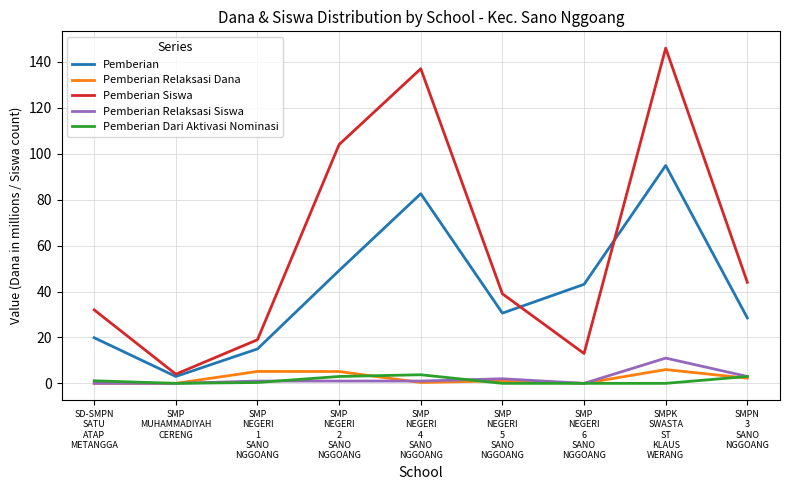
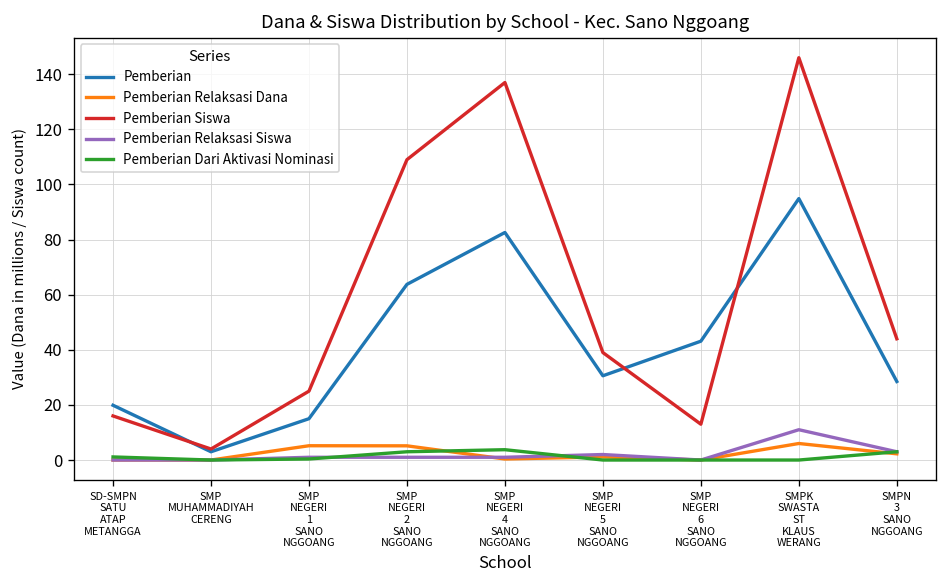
Pemberian Siswa, SD-SMPN SATU ATAP METANGGA: 32 -> 16
Pemberian Siswa, SMP NEGERI 1 SANO NGGOANG: 19 -> 25
Pemberian, SMP NEGERI 2 SANO NGGOANG: 49 -> 64
Pemberian Siswa, SMP NEGERI 2 SANO NGGOANG: 104 -> 109
